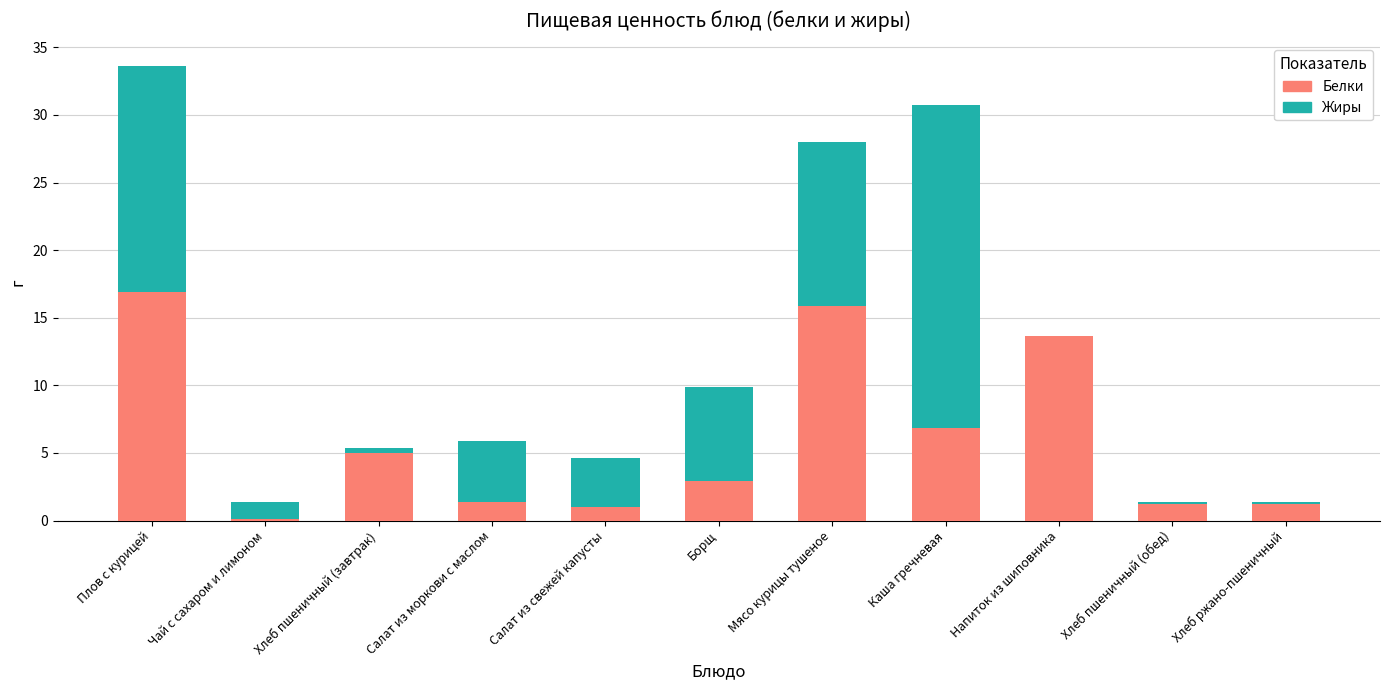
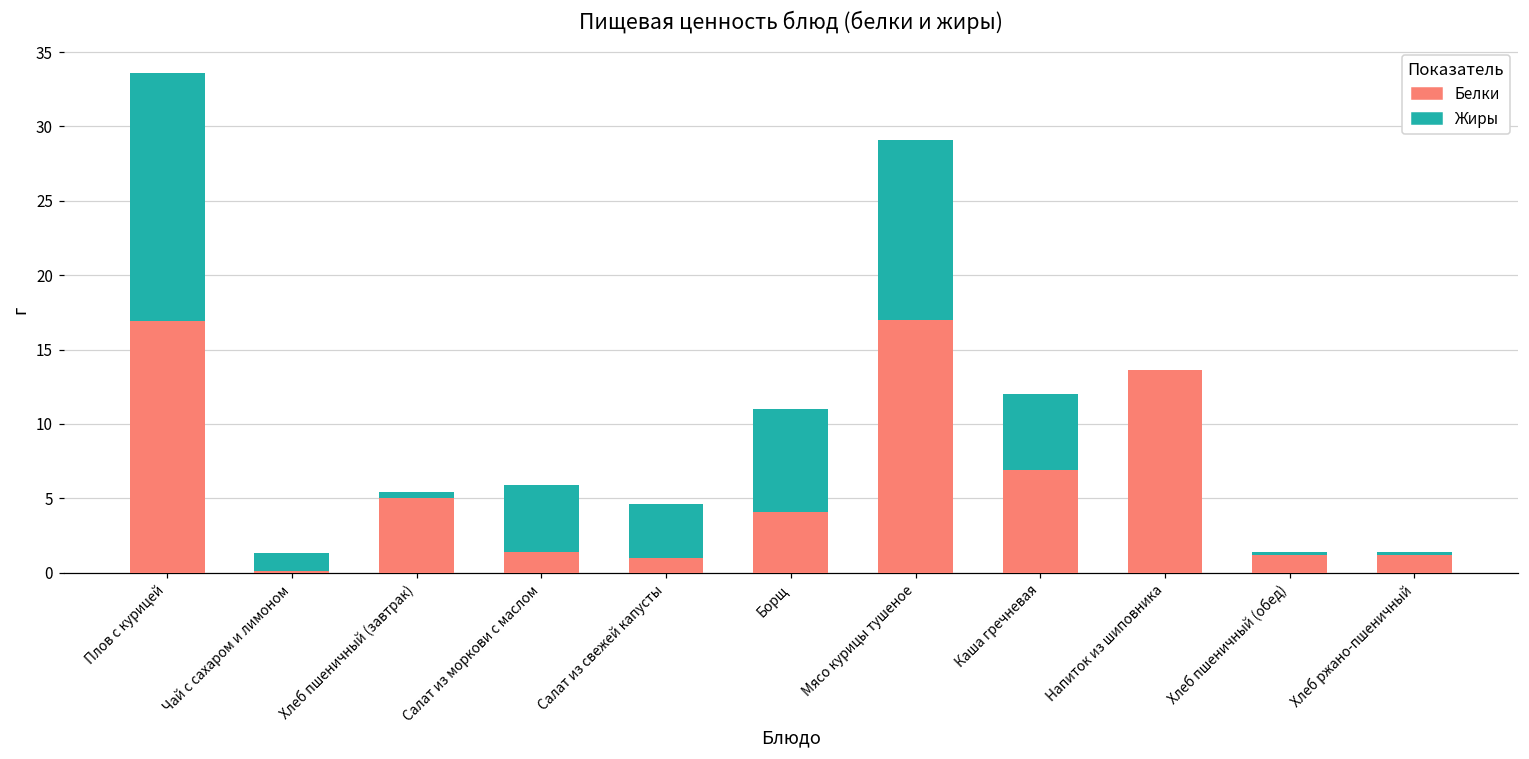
Белки, Борщ: 2.9 -> 4.1
Белки, Мясо курицы тушеное: 15.9 -> 17.0
Жиры, Каша гречневая: 23.8 -> 5.1
